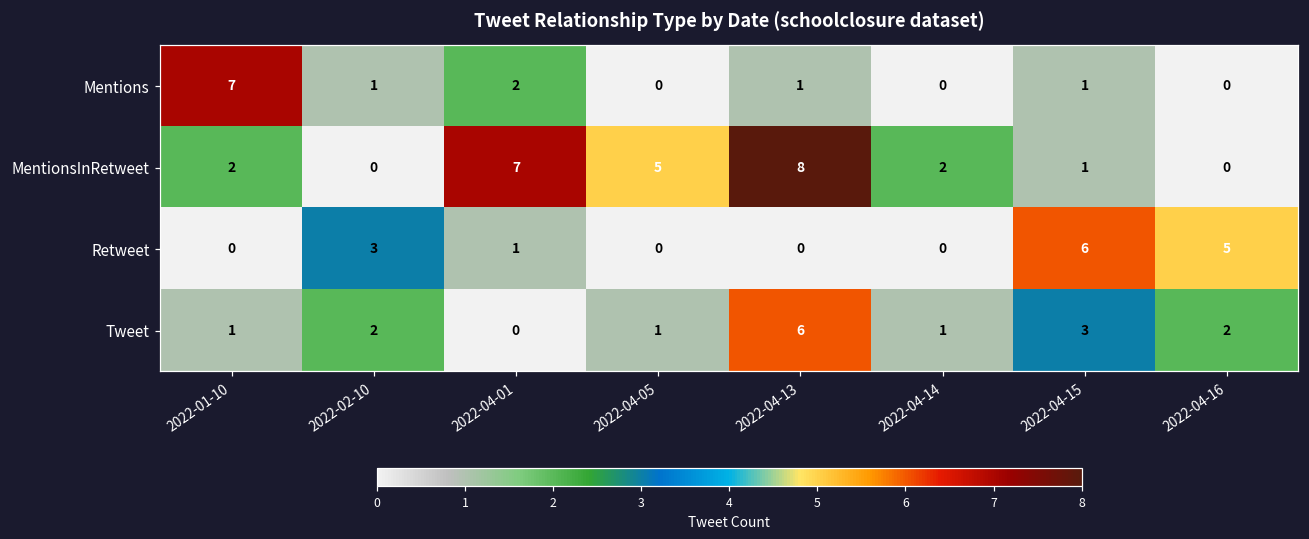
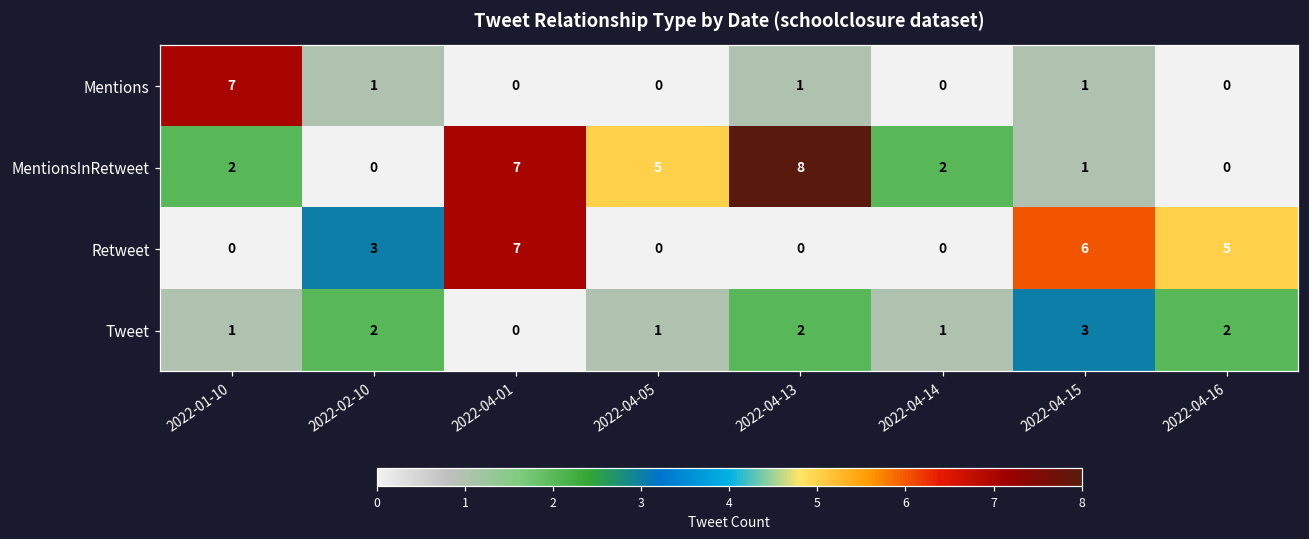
Mentions, 2022-04-01: 2 -> 0
Retweet, 2022-04-01: 1 -> 7
Tweet, 2022-04-13: 6 -> 2
